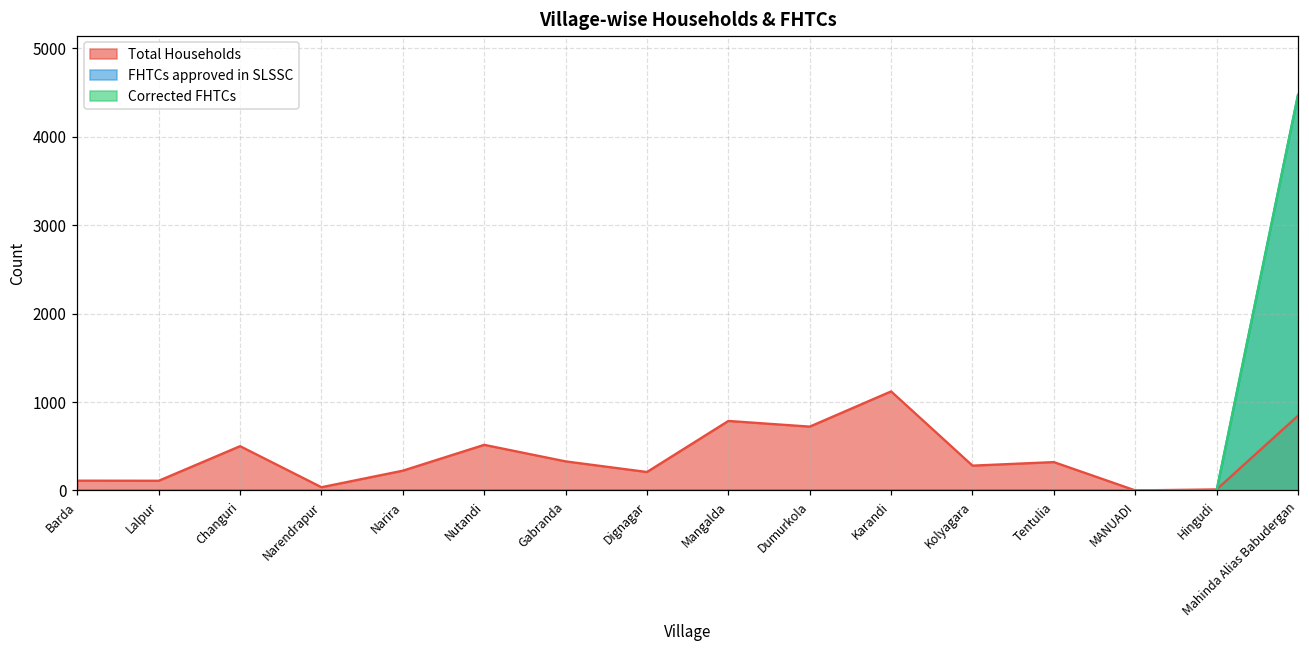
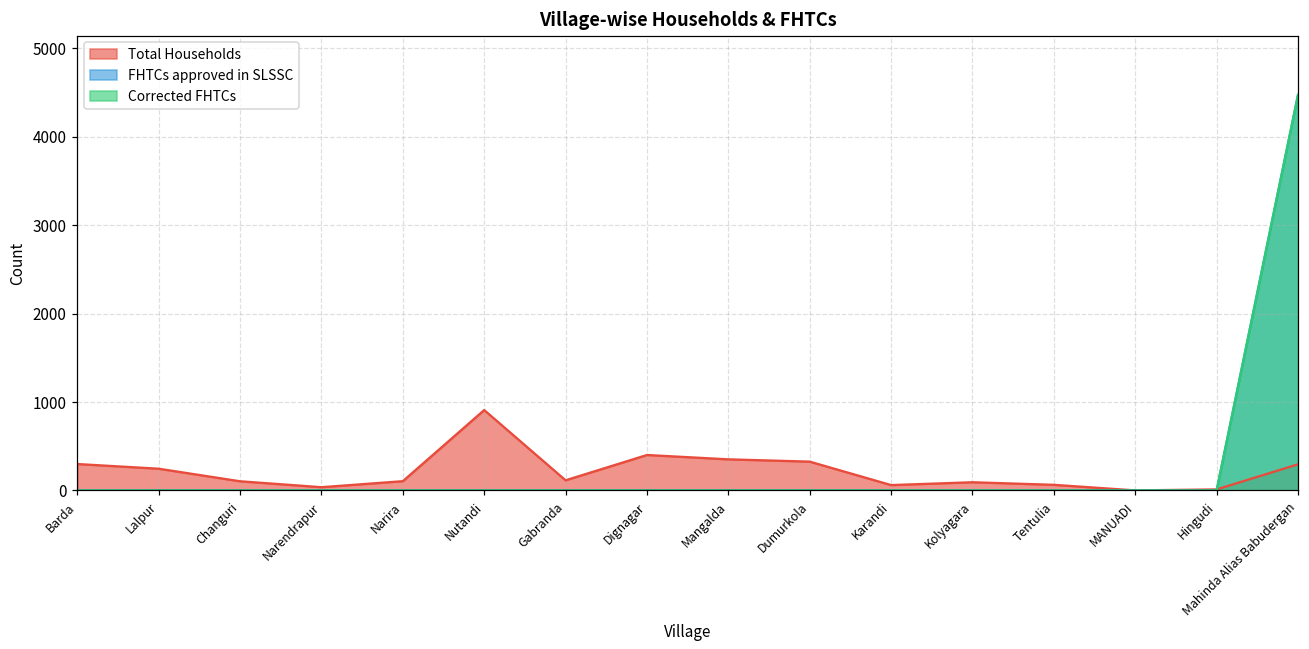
Total Households, Barda: 100 -> 300
Total Households, Lalpur: 100 -> 200
Total Households, Changuri: 500 -> 100
Total Households, Narira: 200 -> 100
Total Households, Nutandi: 500 -> 900
Total Households, Gabranda: 300 -> 100
Total Households, Dignagar: 200 -> 400
Total Households, Mangalda: 800 -> 400
Total Households, Dumurkola: 700 -> 300
Total Households, Karandi: 1100 -> 100
Total Households, Kolyagara: 300 -> 100
Total Households, Tentulia: 300 -> 100
Total Households, Mahinda Alias Babudergan: 800 -> 300
